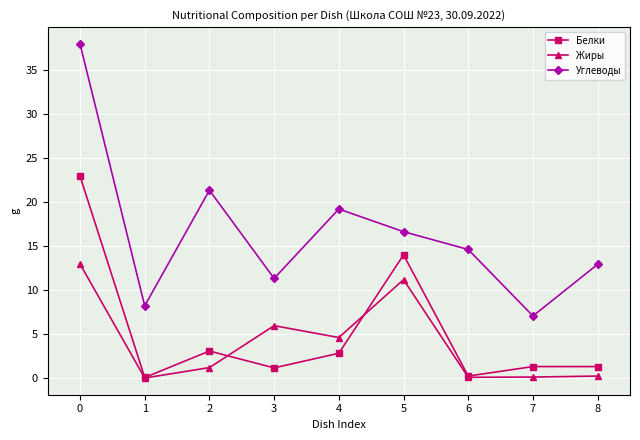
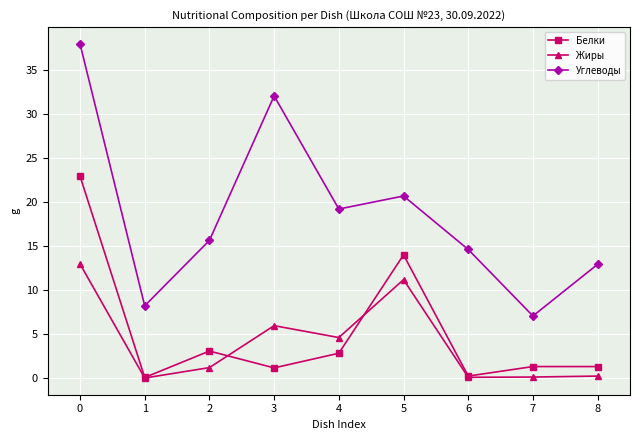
Углеводы, 2: 21 -> 16
Углеводы, 3: 11 -> 32
Углеводы, 5: 17 -> 21
